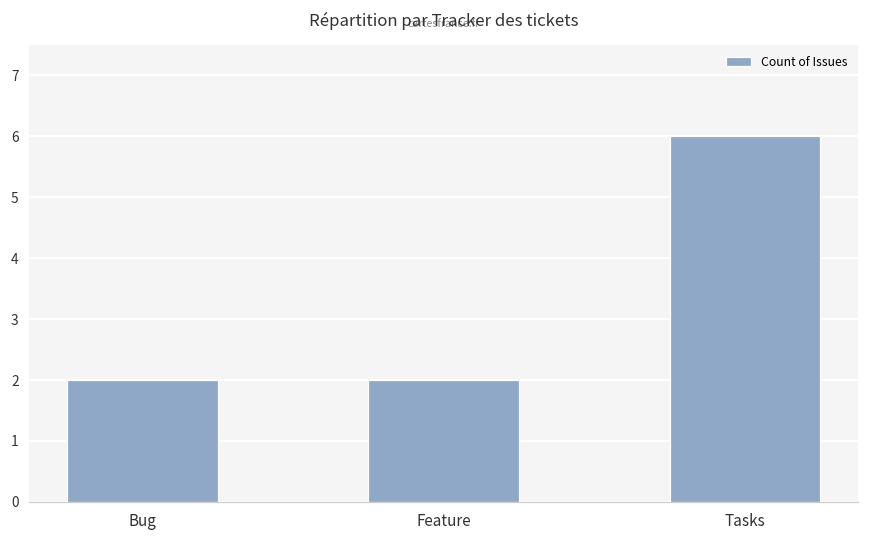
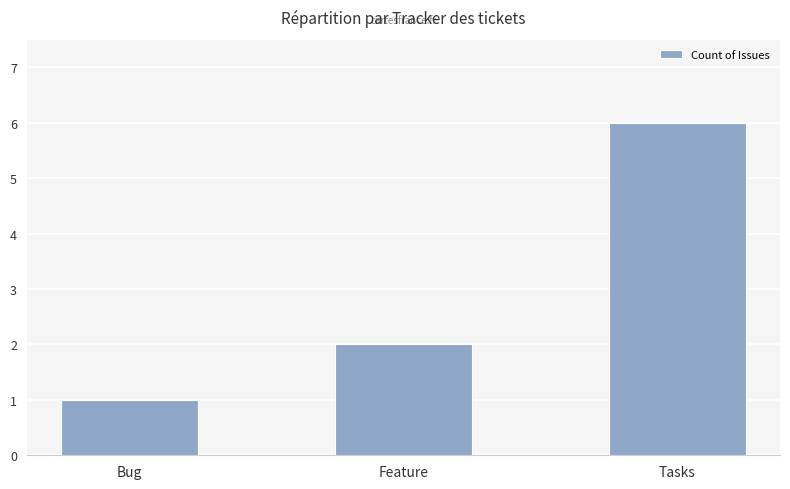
Bug: 2 -> 1
